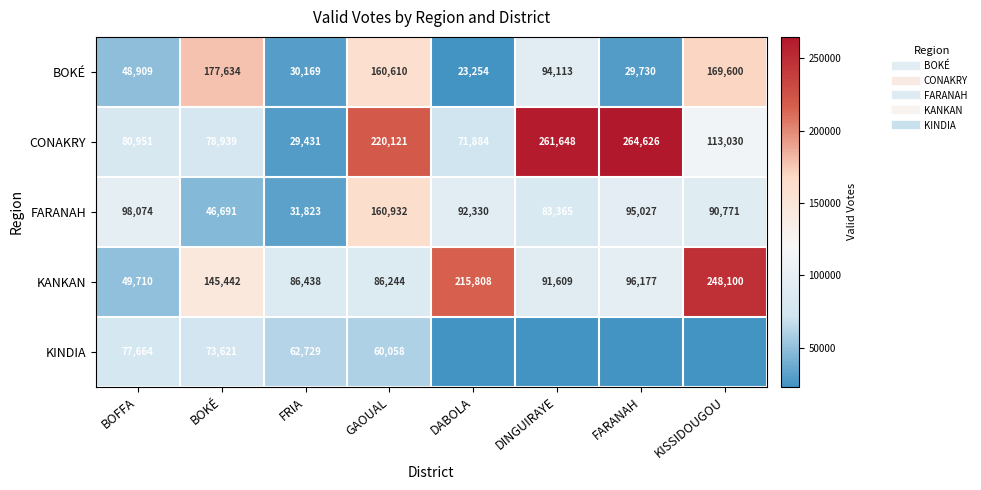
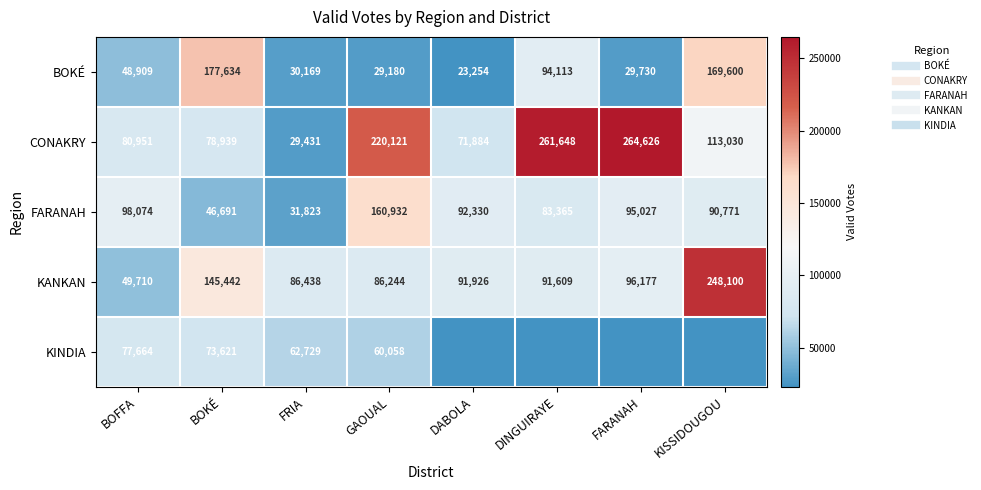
BOKÉ, GAOUAL: 160,610 -> 29,180
KANKAN, DABOLA: 215,808 -> 91,926
